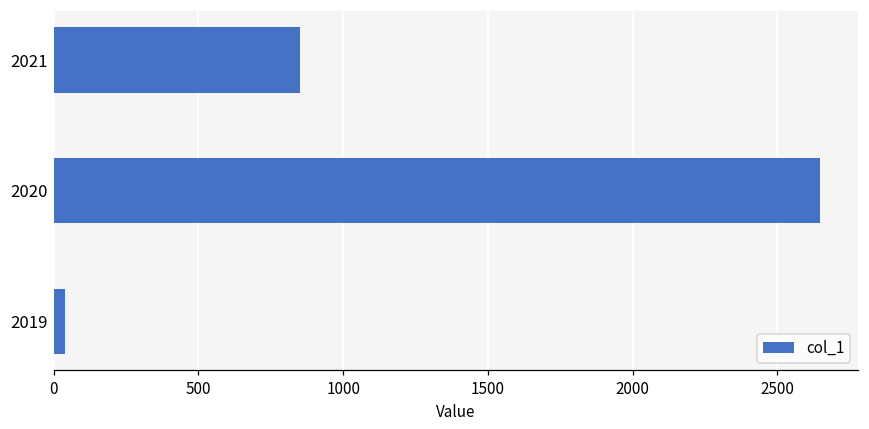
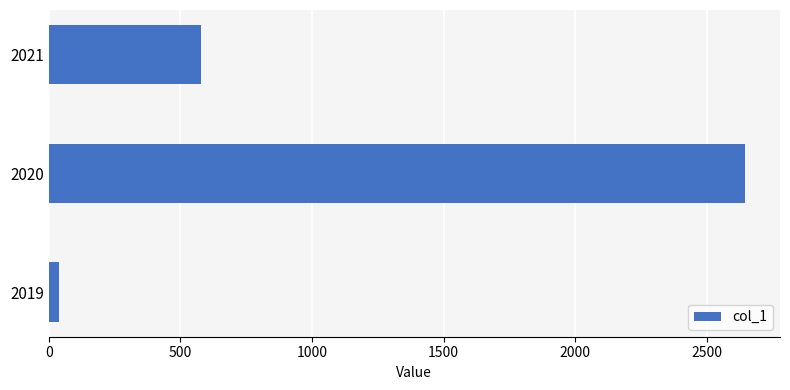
2021: 850 -> 580
